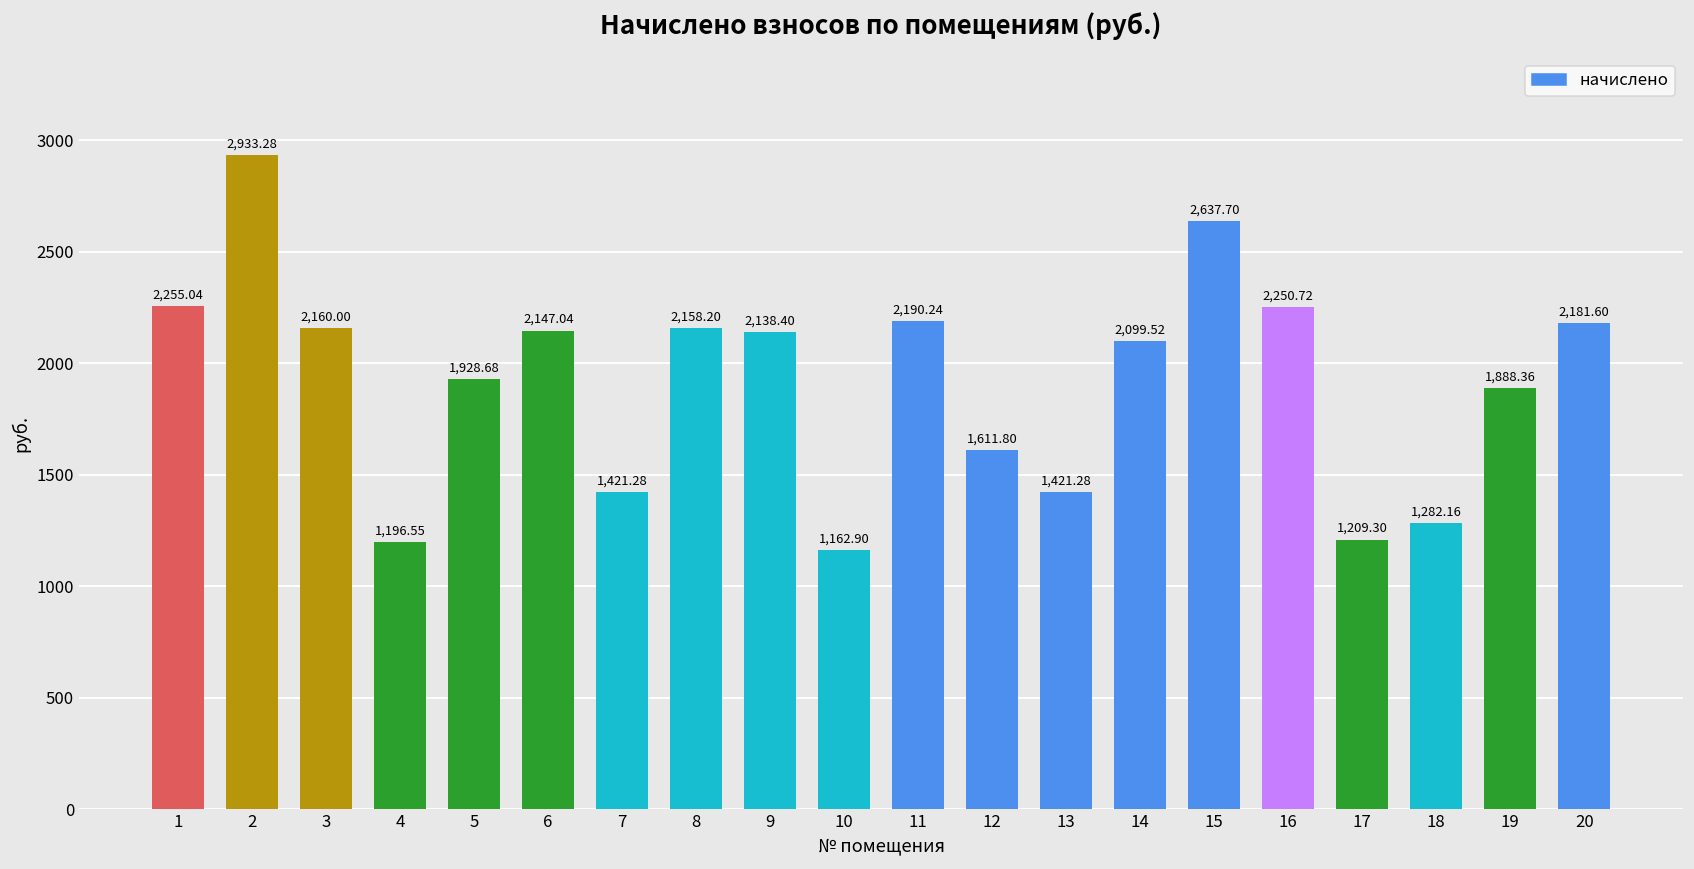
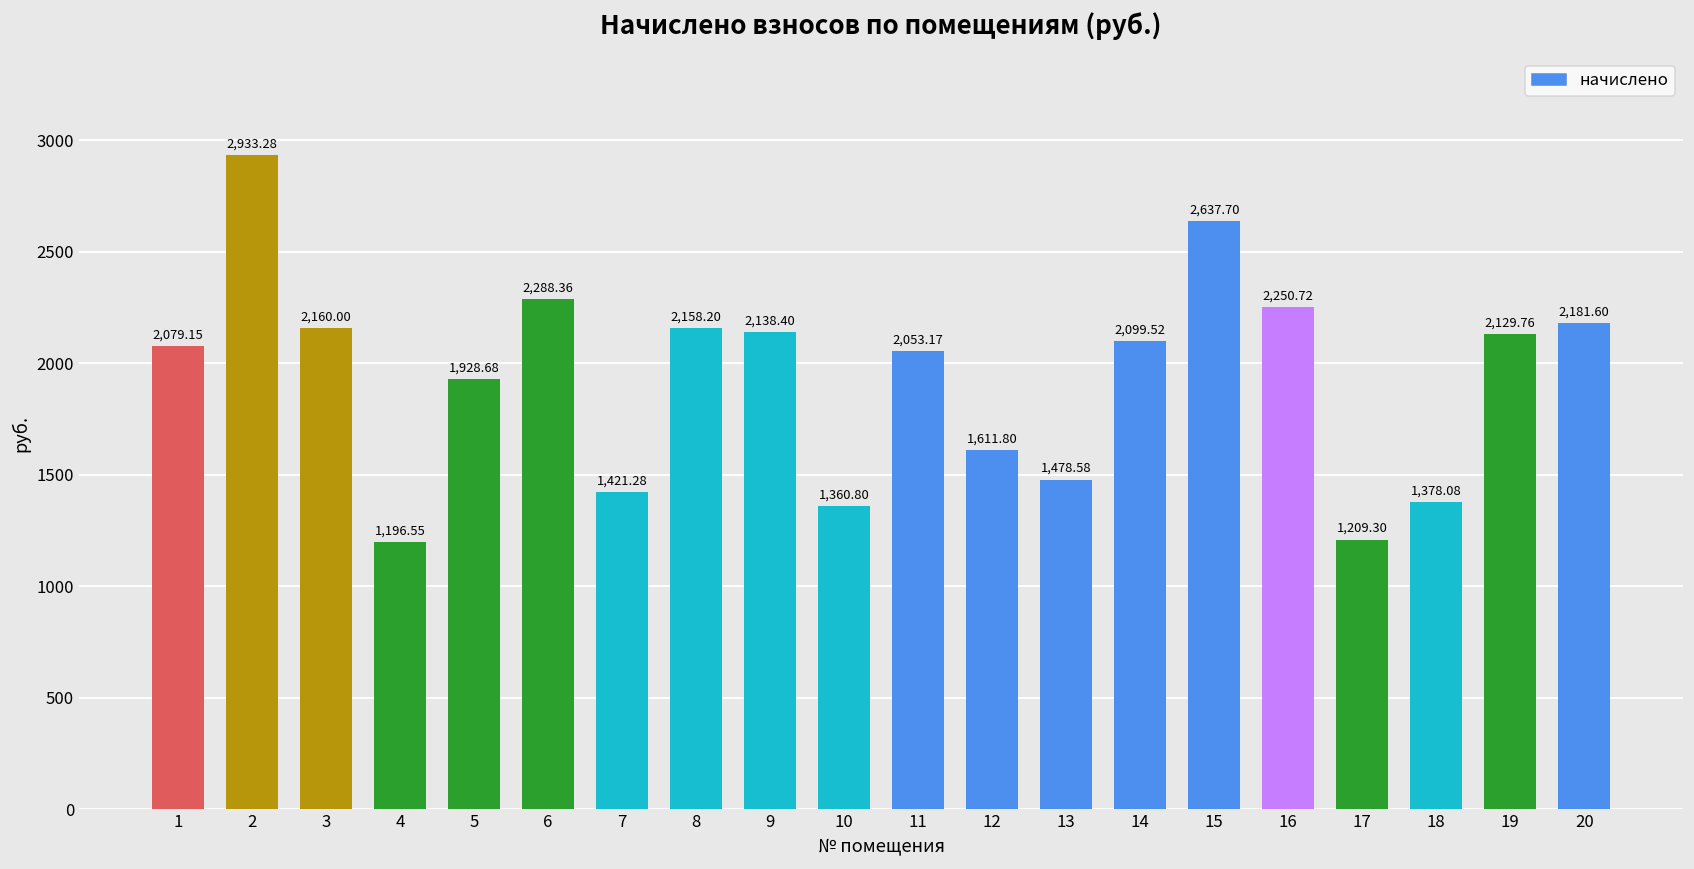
1: 2,255.04 -> 2,079.15
6: 2,147.04 -> 2,288.36
10: 1,162.90 -> 1,360.80
11: 2,190.24 -> 2,053.17
13: 1,421.28 -> 1,478.58
18: 1,282.16 -> 1,378.08
19: 1,888.36 -> 2,129.76
